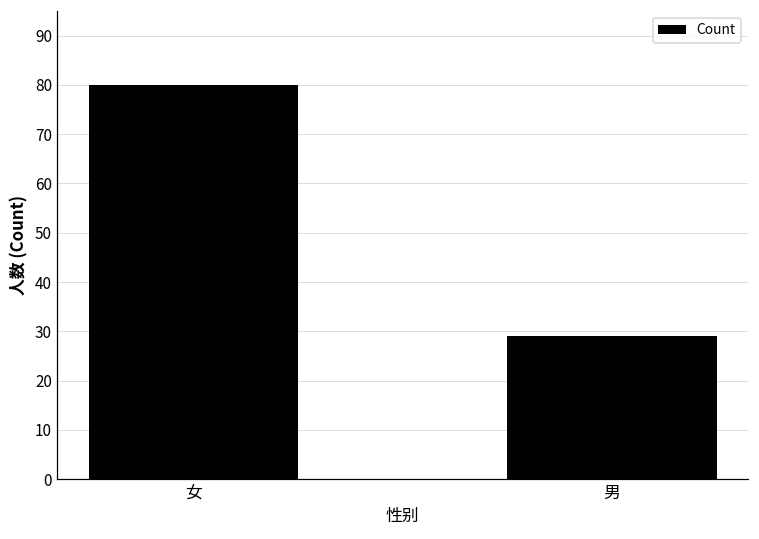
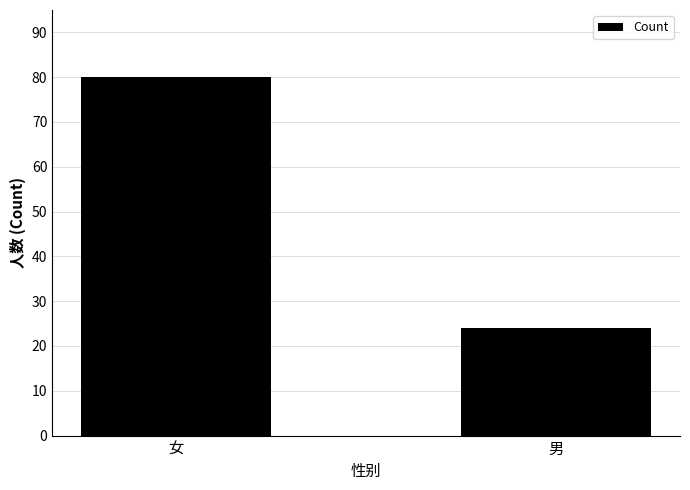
男: 29 -> 24
